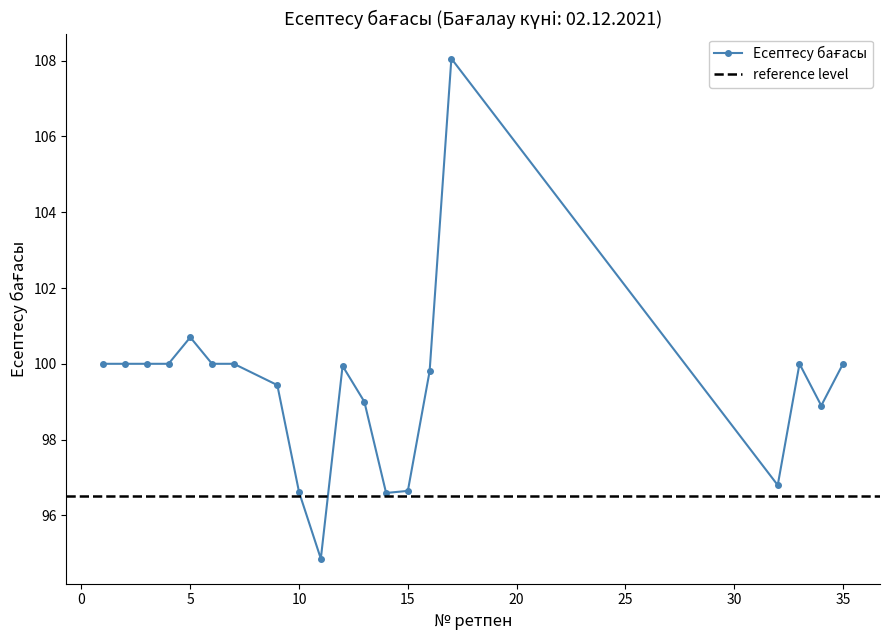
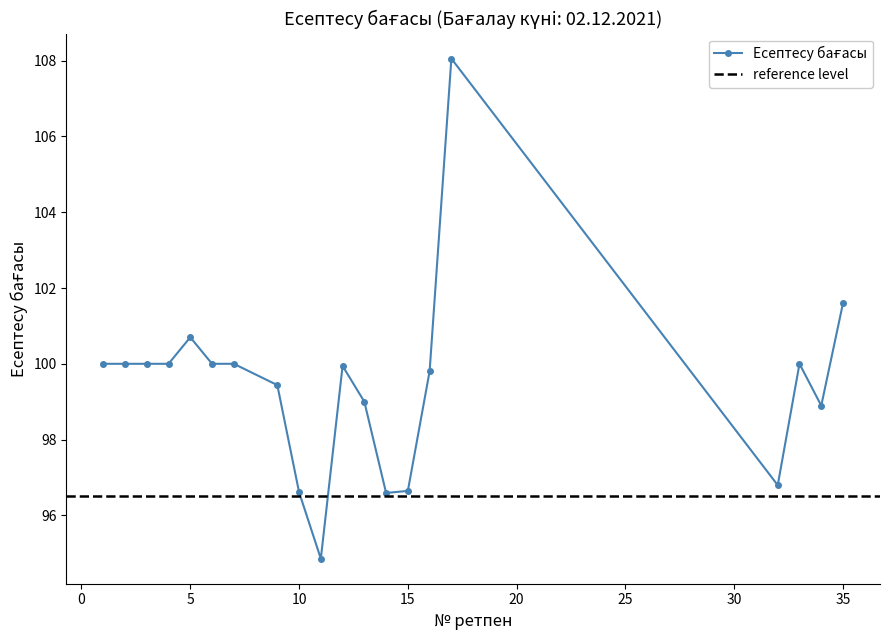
35: 100.0 -> 101.6
